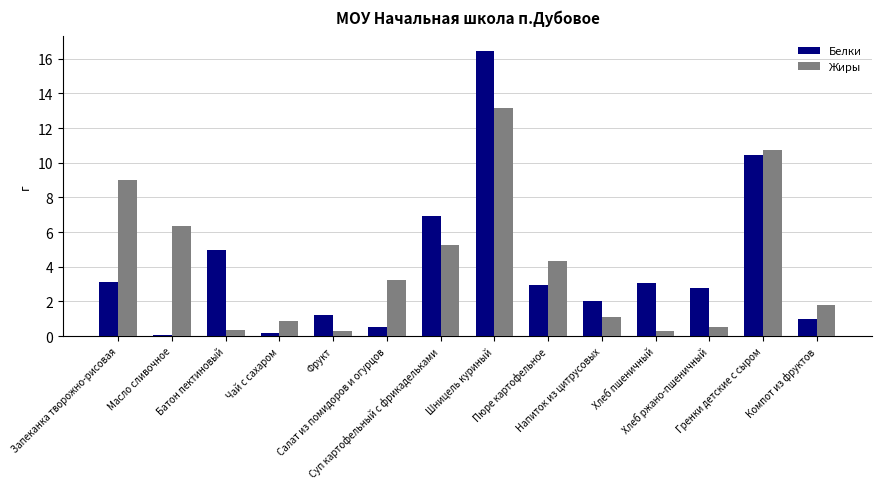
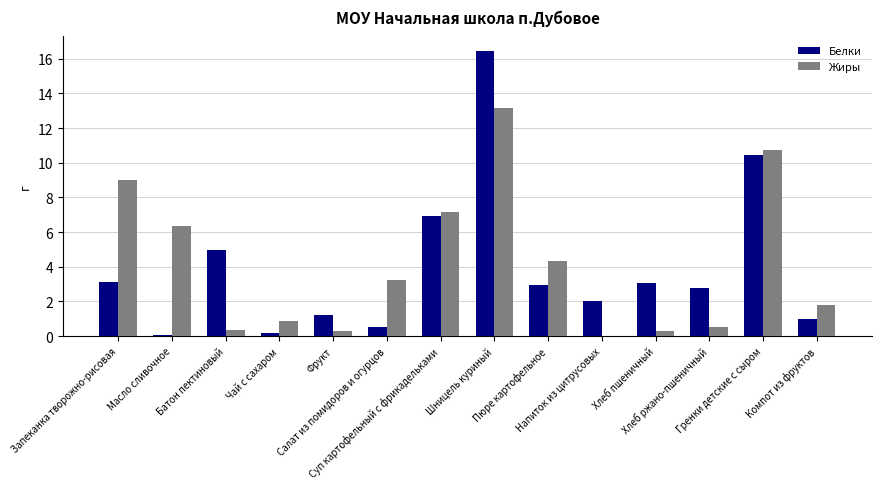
Жиры, Суп картофельный с фрикадельками: 5.2 -> 7.2
Жиры, Напиток из цитрусовых: 1.1 -> 0.0
